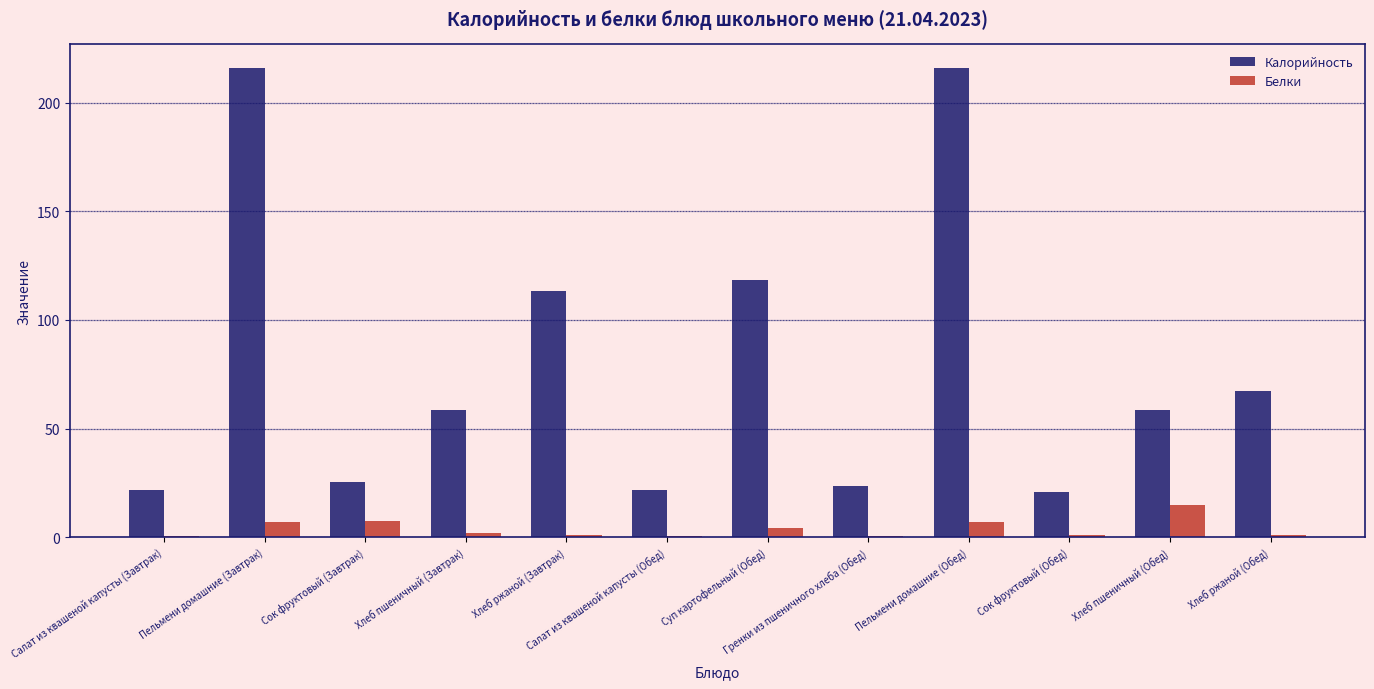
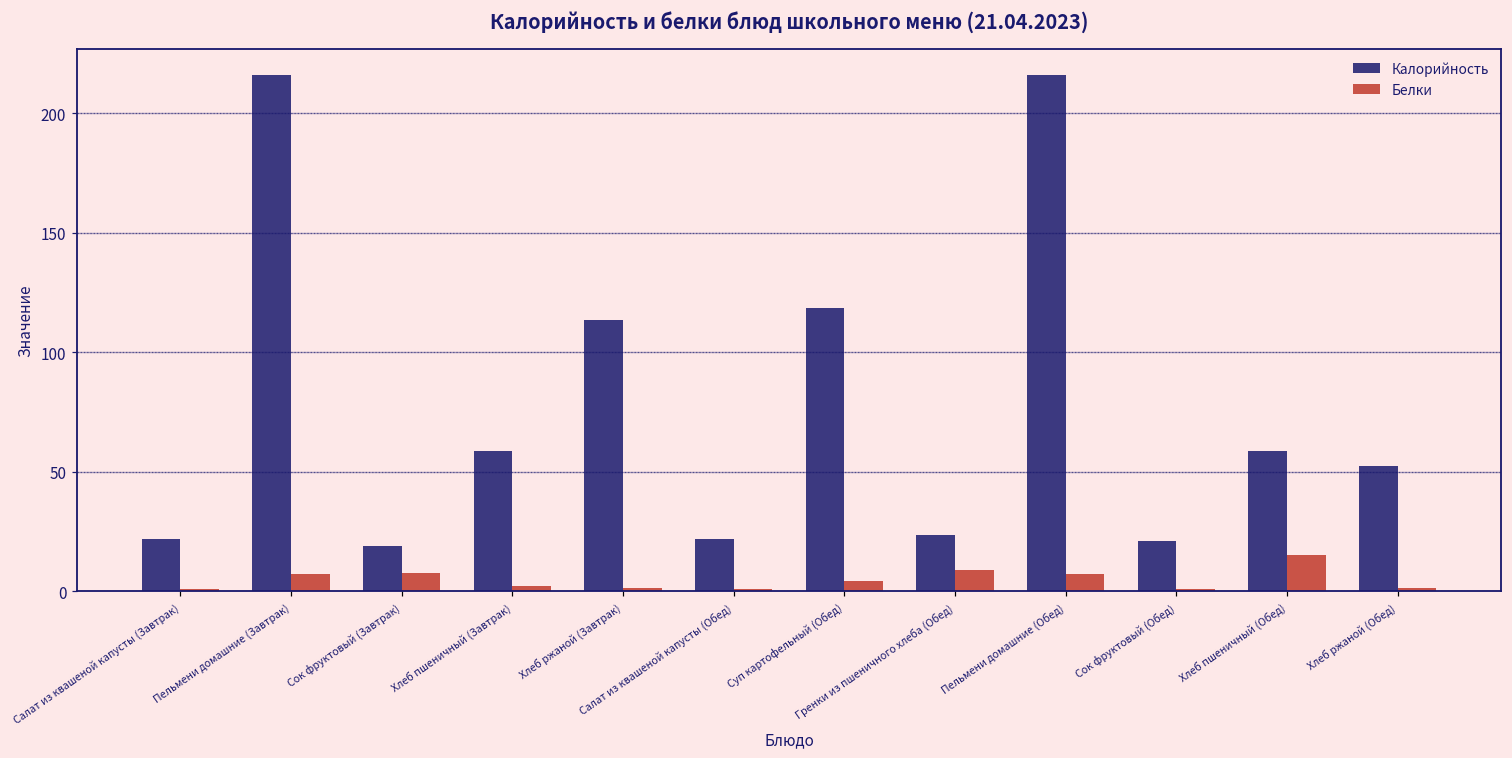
Калорийность, Сок фруктовый (Завтрак): 26 -> 19
Белки, Гренки из пшеничного хлеба (Обед): 1 -> 9
Калорийность, Хлеб ржаной (Обед): 67 -> 53
